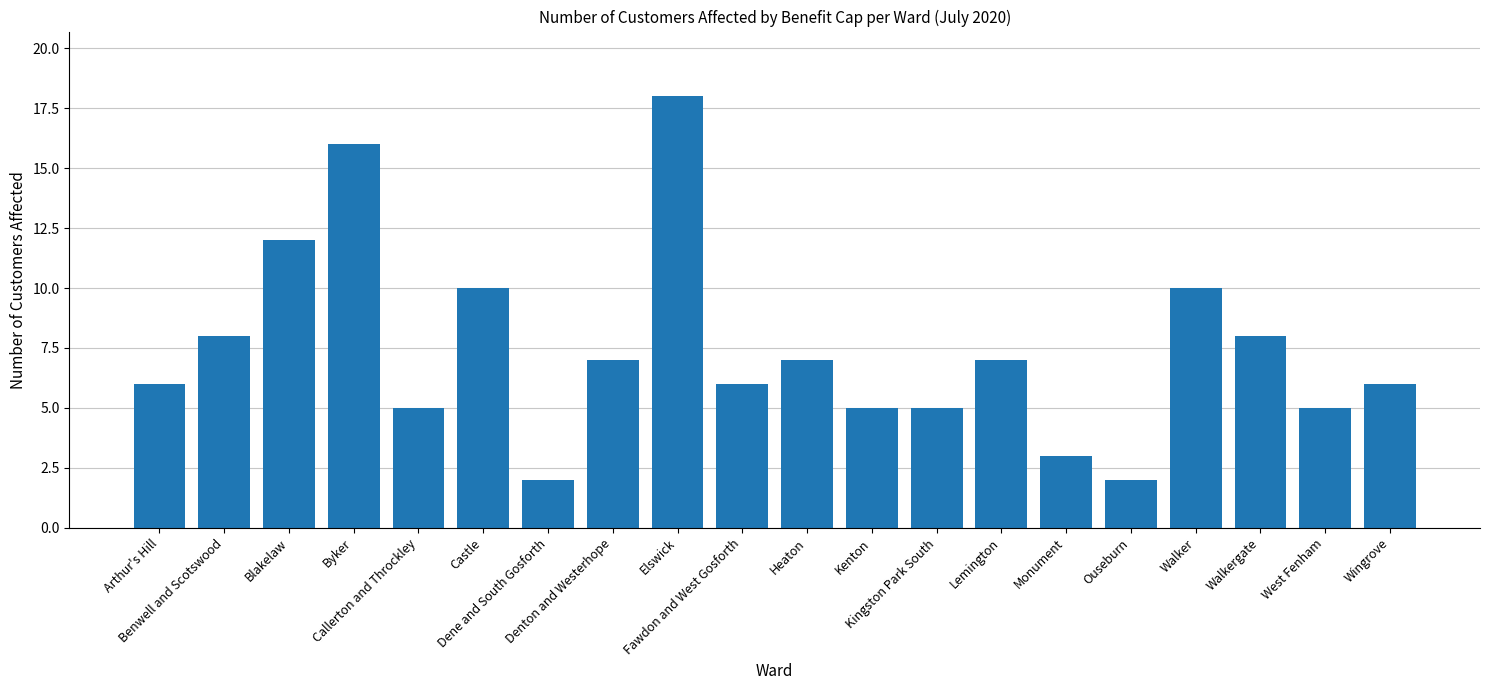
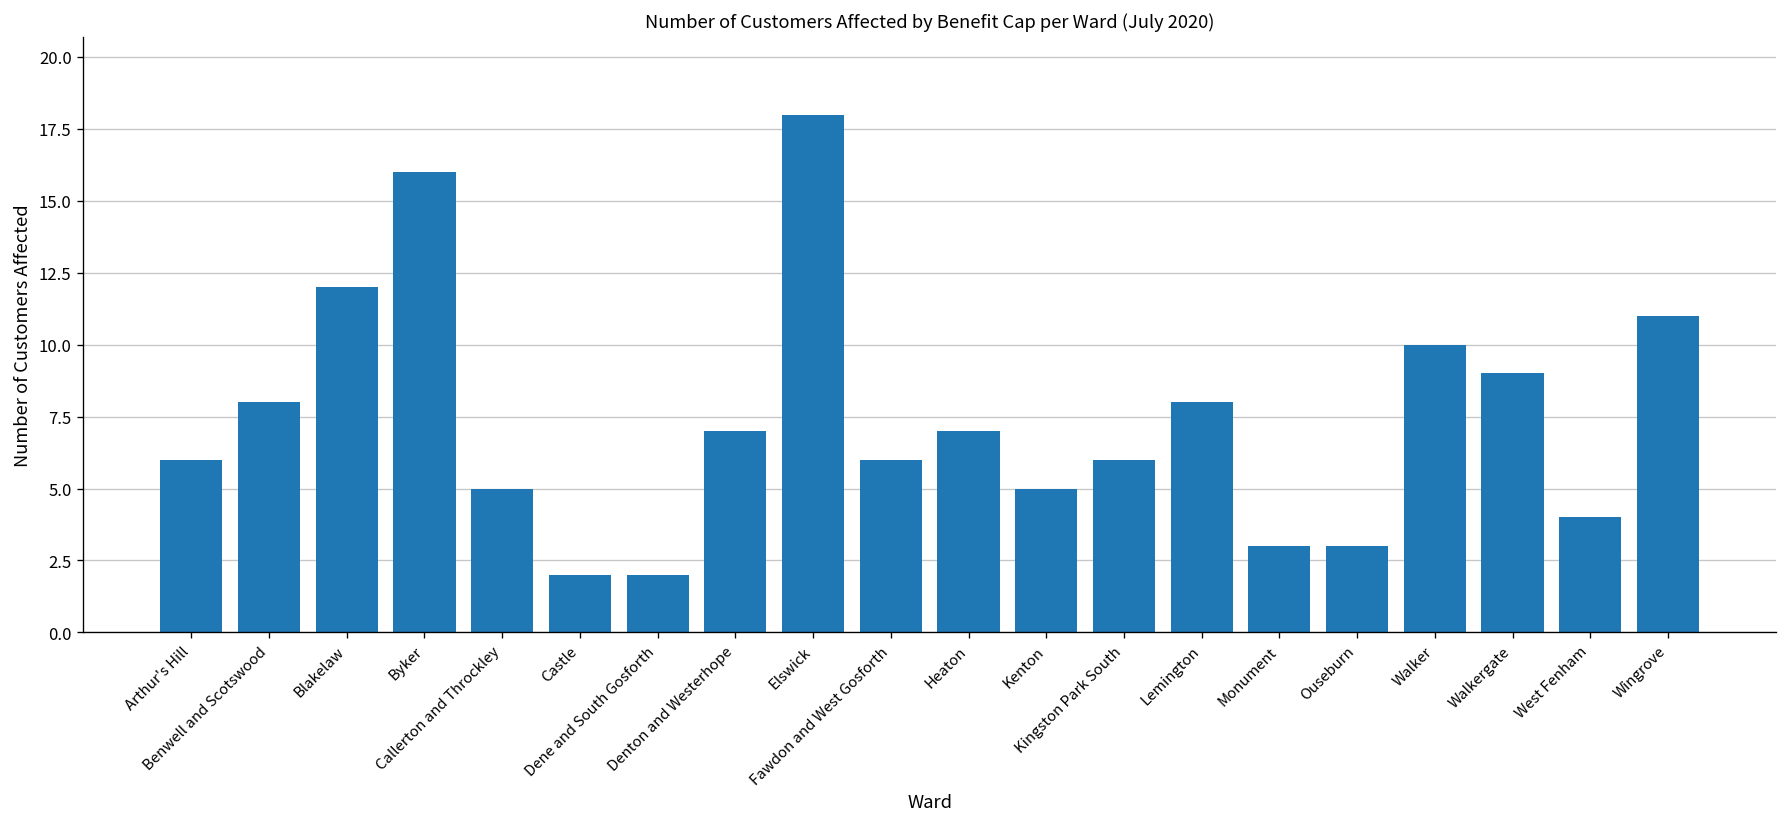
Castle: 10 -> 2
Kingston Park South: 5 -> 6
Lemington: 7 -> 8
Ouseburn: 2 -> 3
Walkergate: 8 -> 9
West Fenham: 5 -> 4
Wingrove: 6 -> 11
